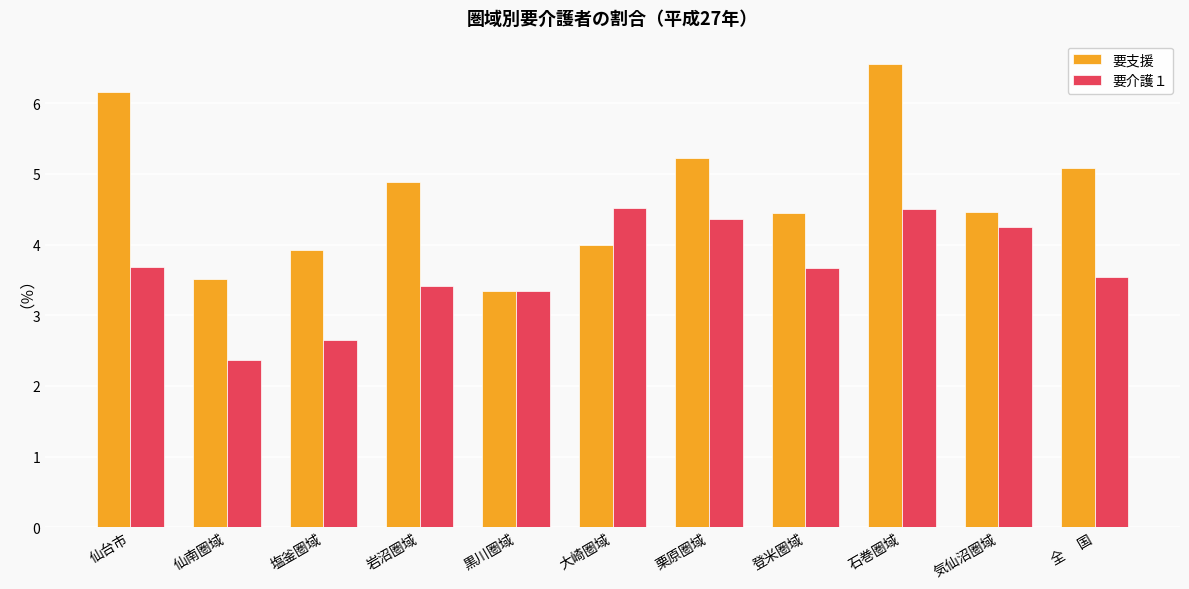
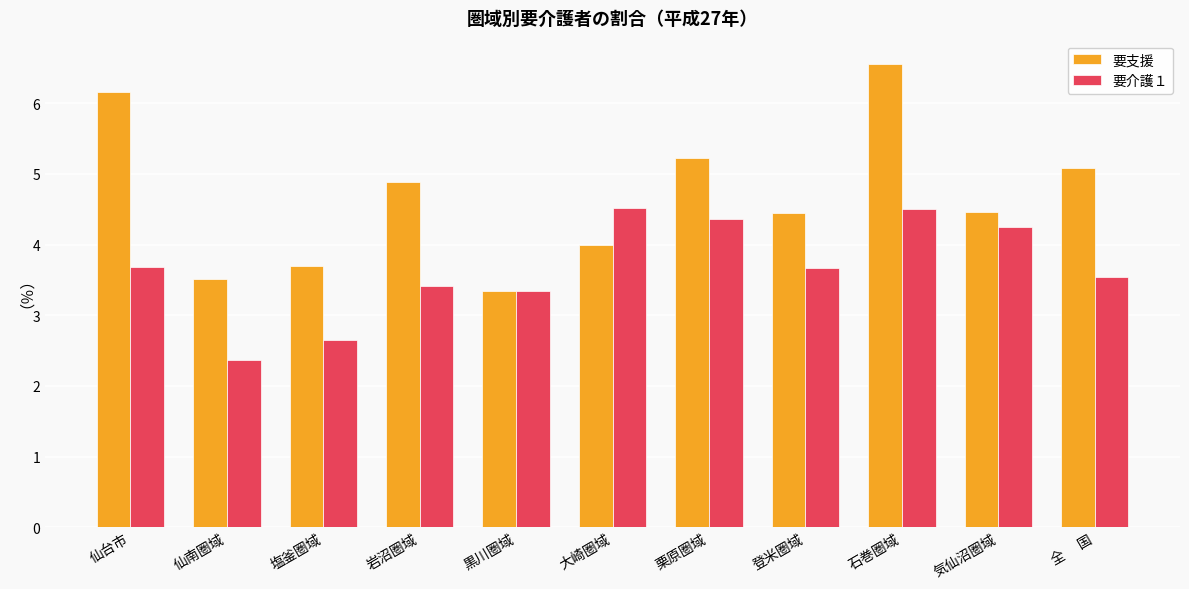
要支援, 塩釜圏域: 3.9 -> 3.7
